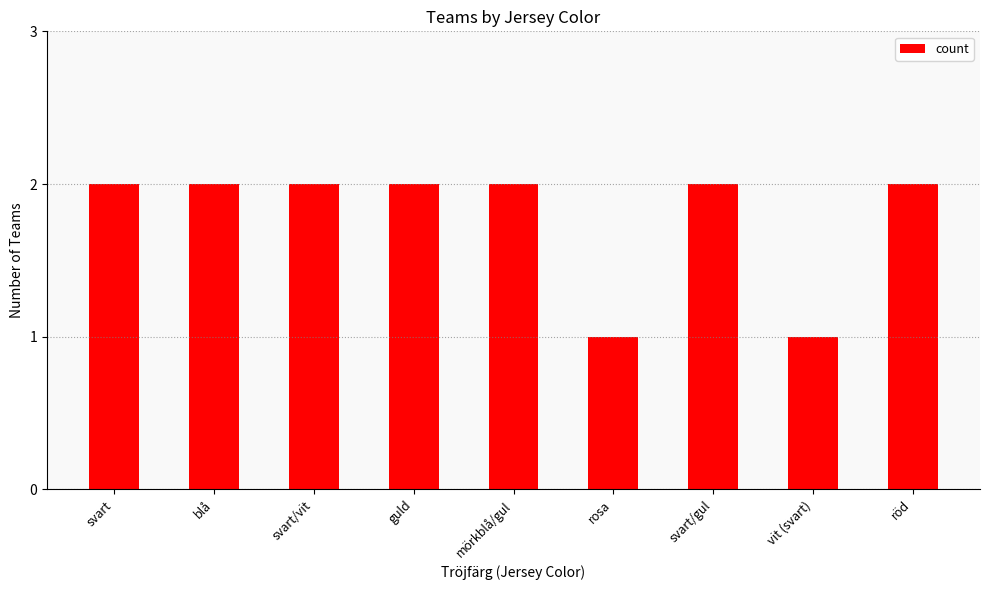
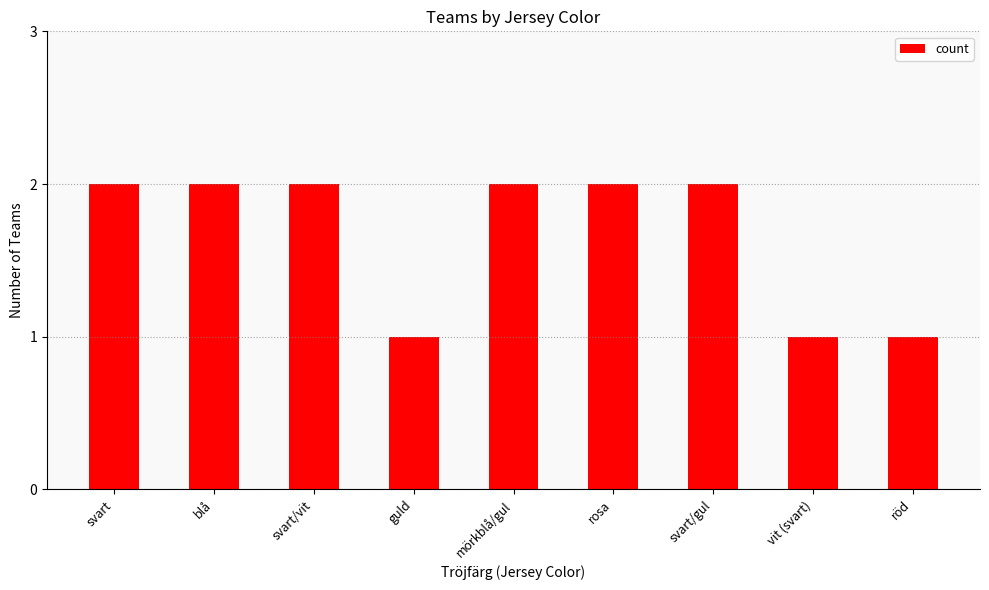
guld: 2 -> 1
rosa: 1 -> 2
röd: 2 -> 1
